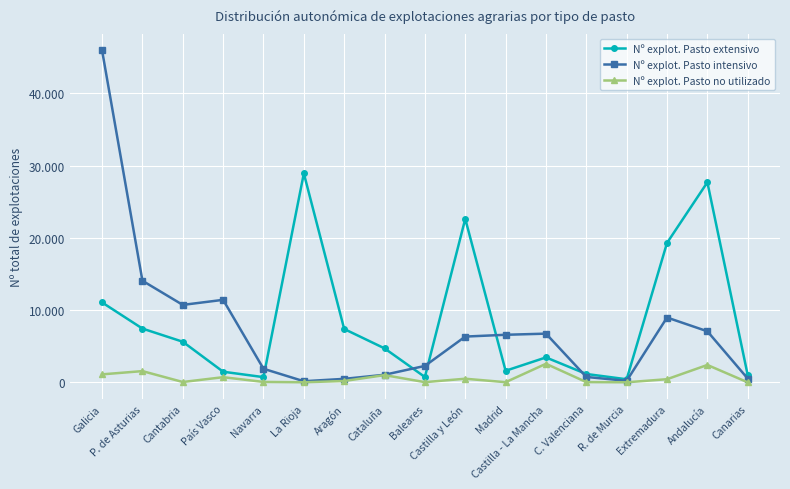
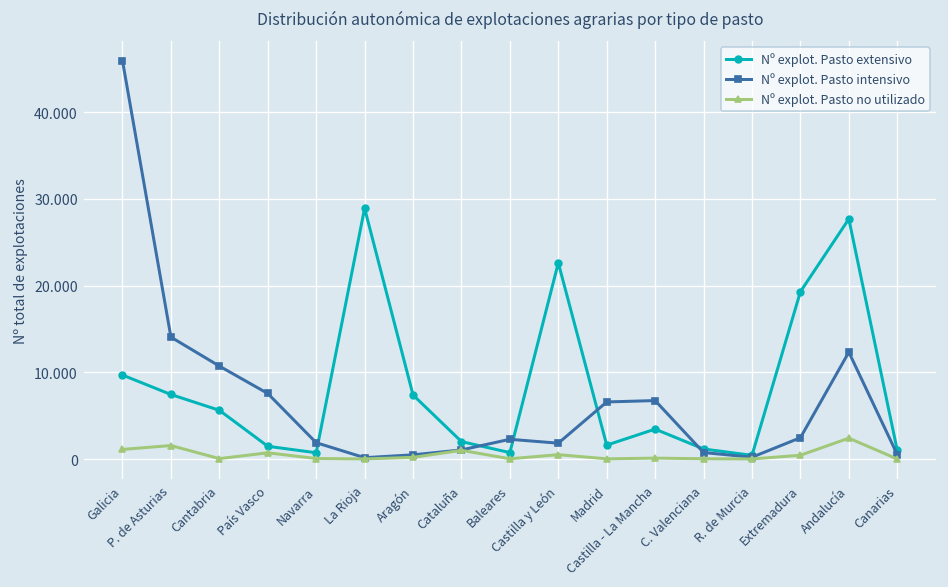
Nº explot. Pasto extensivo, Galicia: 11 -> 10
Nº explot. Pasto intensivo, País Vasco: 11 -> 8
Nº explot. Pasto extensivo, Cataluña: 5 -> 2
Nº explot. Pasto intensivo, Castilla y León: 6 -> 2
Nº explot. Pasto no utilizado, Castilla - La Mancha: 3 -> 0
Nº explot. Pasto intensivo, Extremadura: 9 -> 2
Nº explot. Pasto intensivo, Andalucía: 7 -> 12
